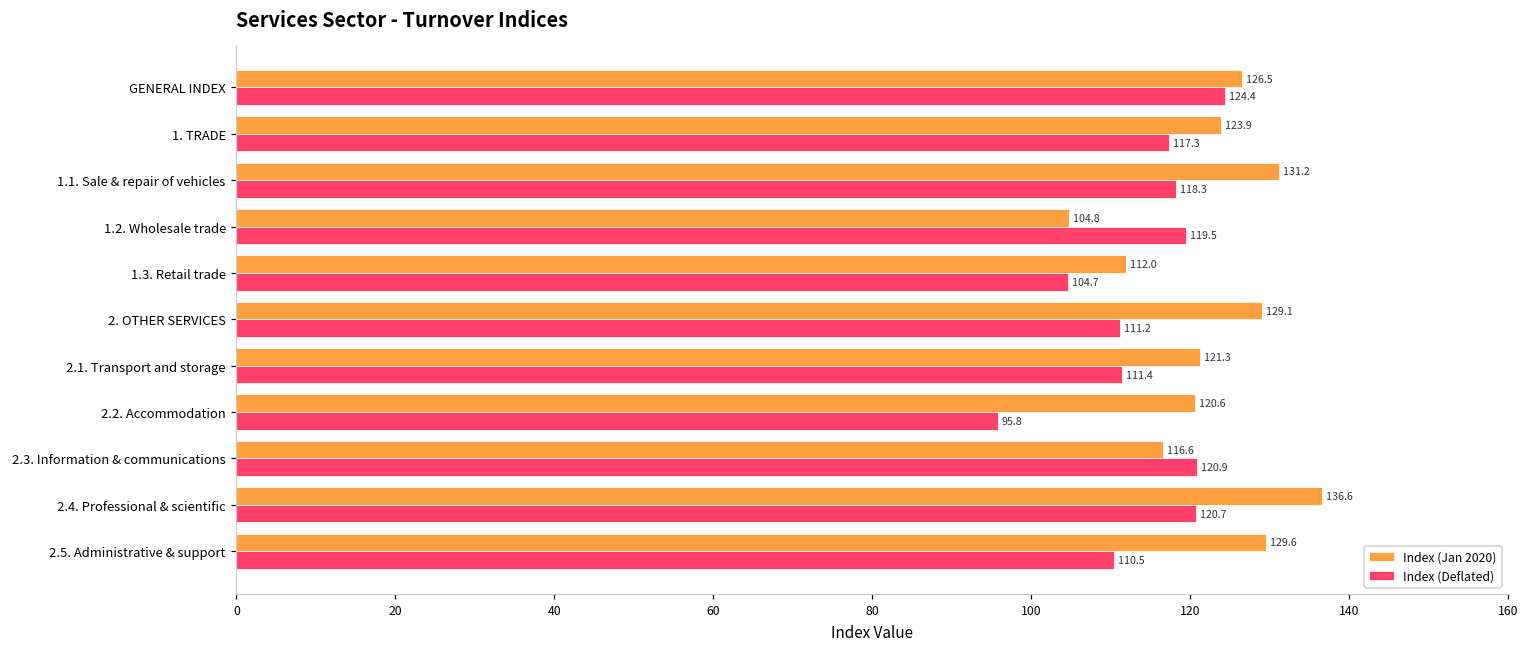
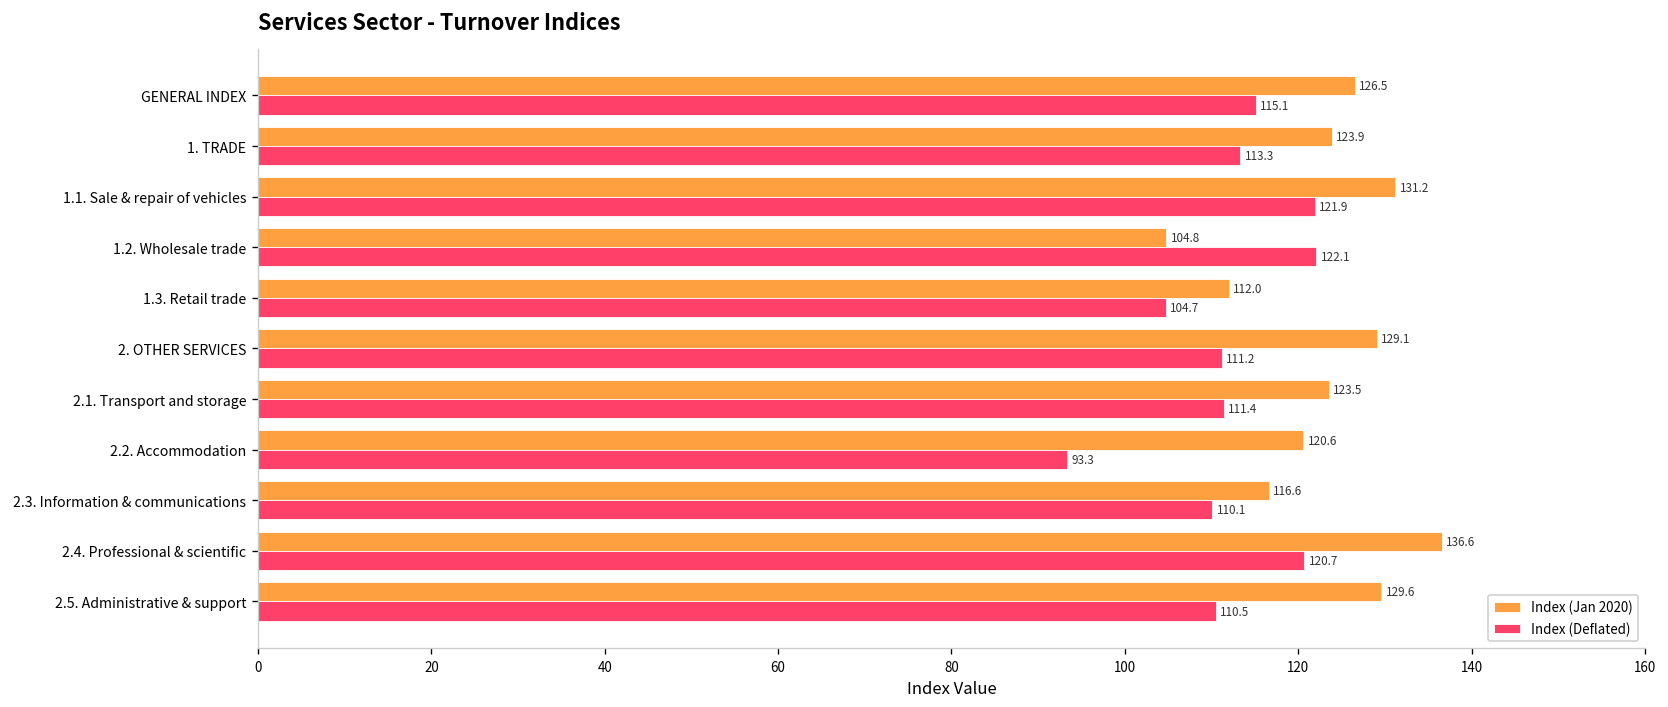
Index (Deflated), GENERAL INDEX: 124.4 -> 115.1
Index (Deflated), 1. TRADE: 117.3 -> 113.3
Index (Deflated), 1.1. Sale & repair of vehicles: 118.3 -> 121.9
Index (Deflated), 1.2. Wholesale trade: 119.5 -> 122.1
Index (Jan 2020), 2.1. Transport and storage: 121.3 -> 123.5
Index (Deflated), 2.2. Accommodation: 95.8 -> 93.3
Index (Deflated), 2.3. Information & communications: 120.9 -> 110.1
